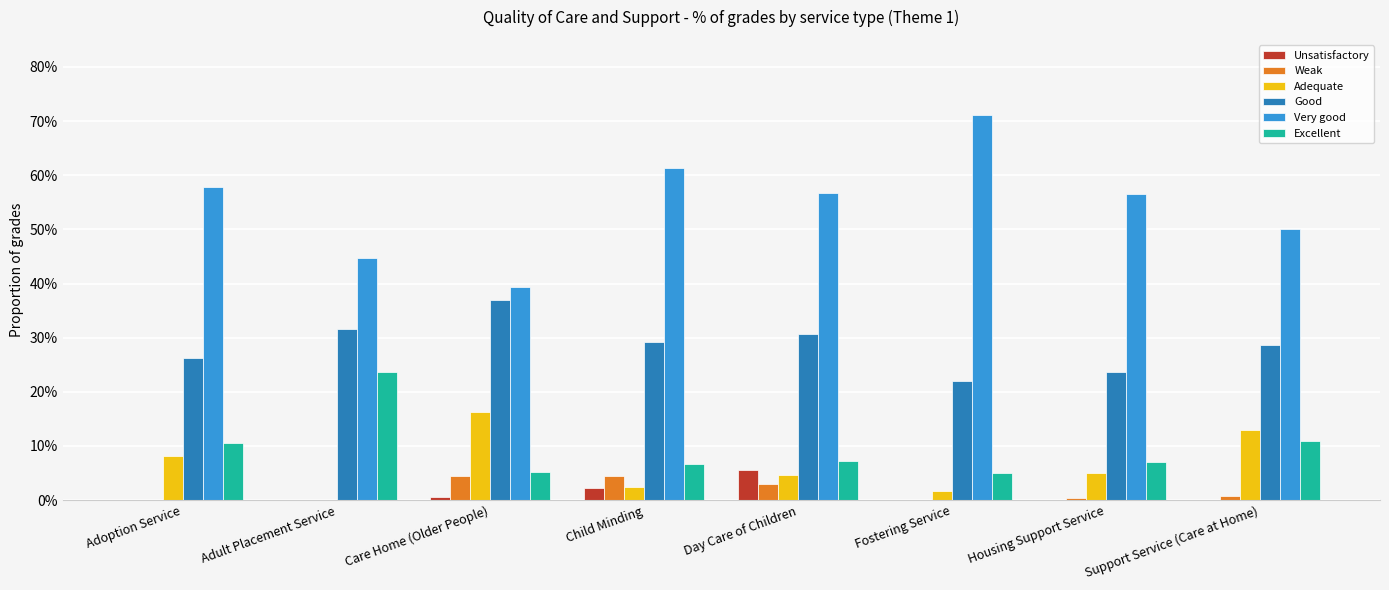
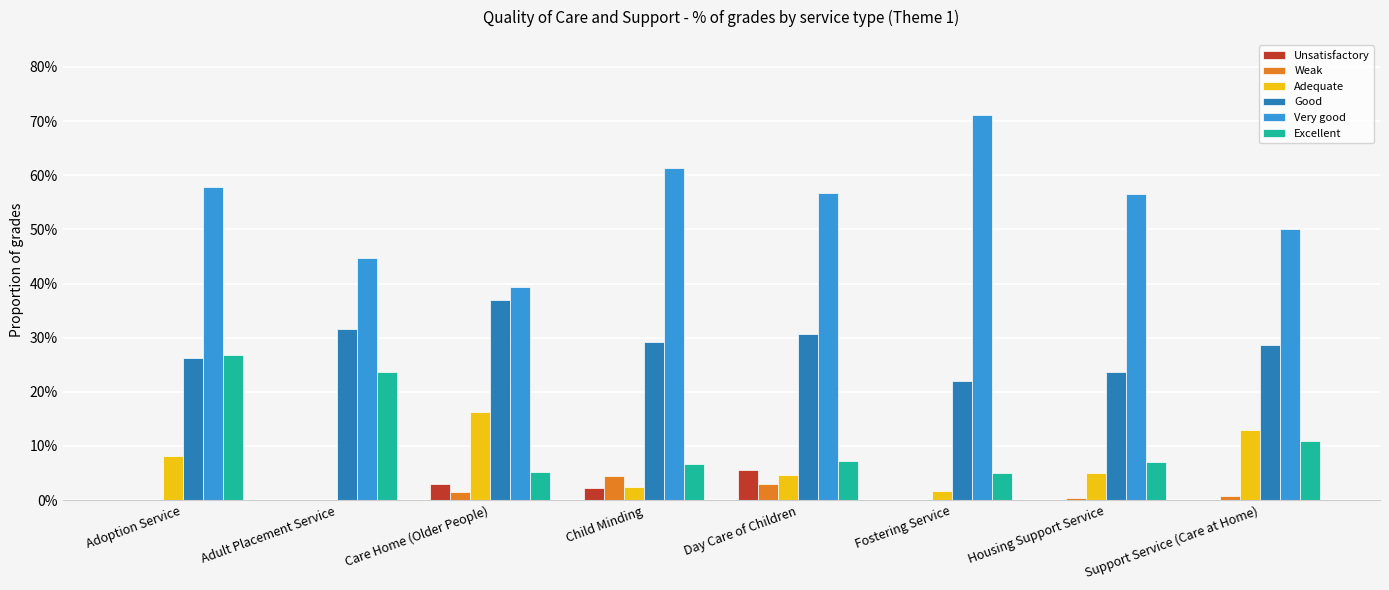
Excellent, Adoption Service: 11% -> 27%
Unsatisfactory, Care Home (Older People): 1% -> 3%
Weak, Care Home (Older People): 5% -> 1%
